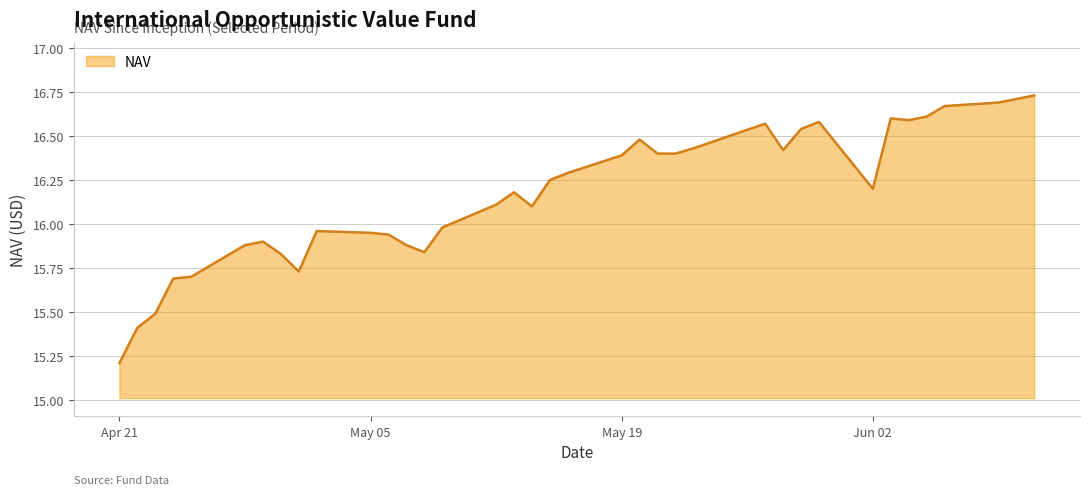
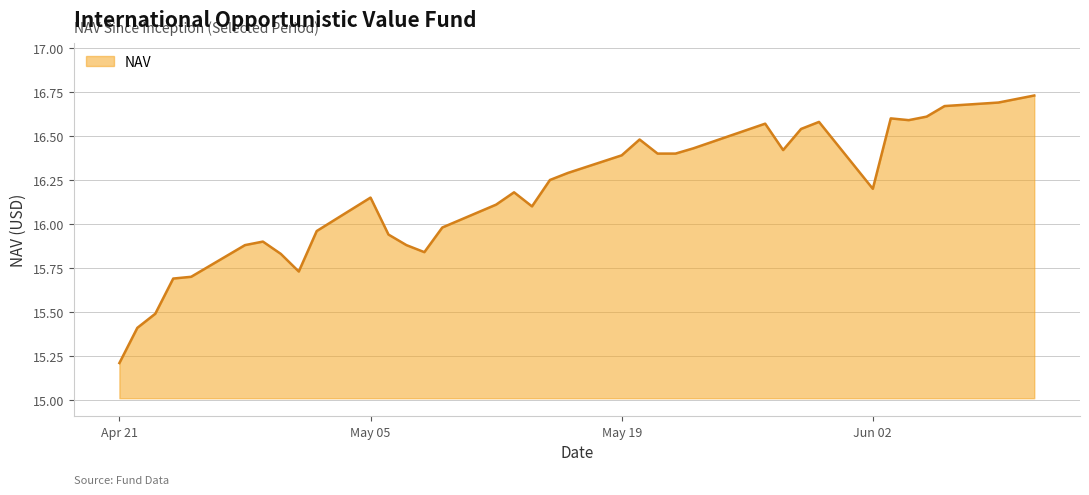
May 05: 15.95 -> 16.15
